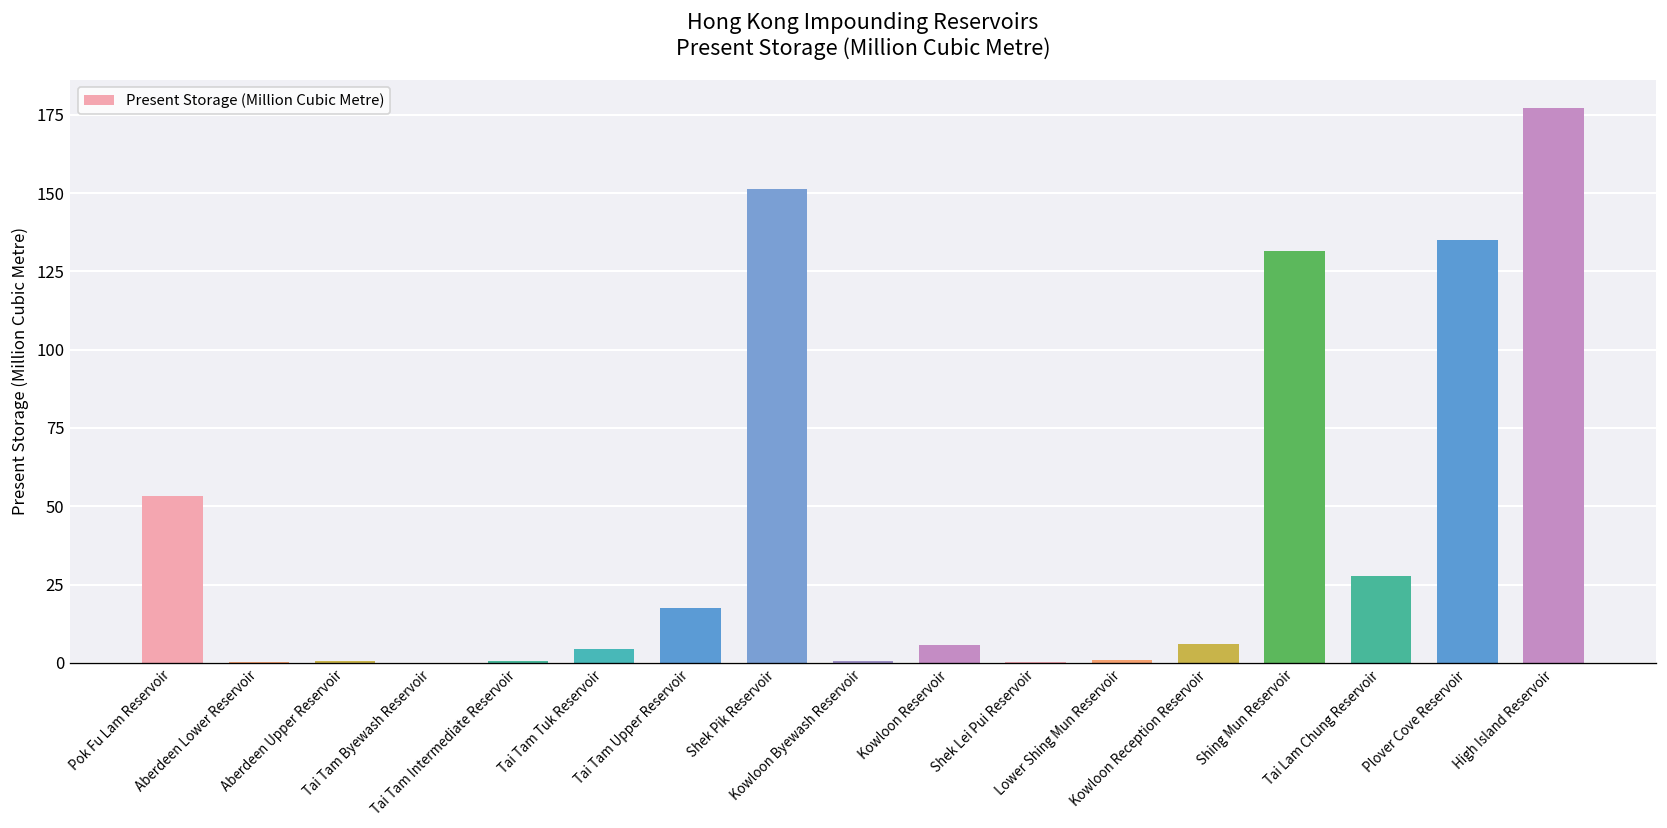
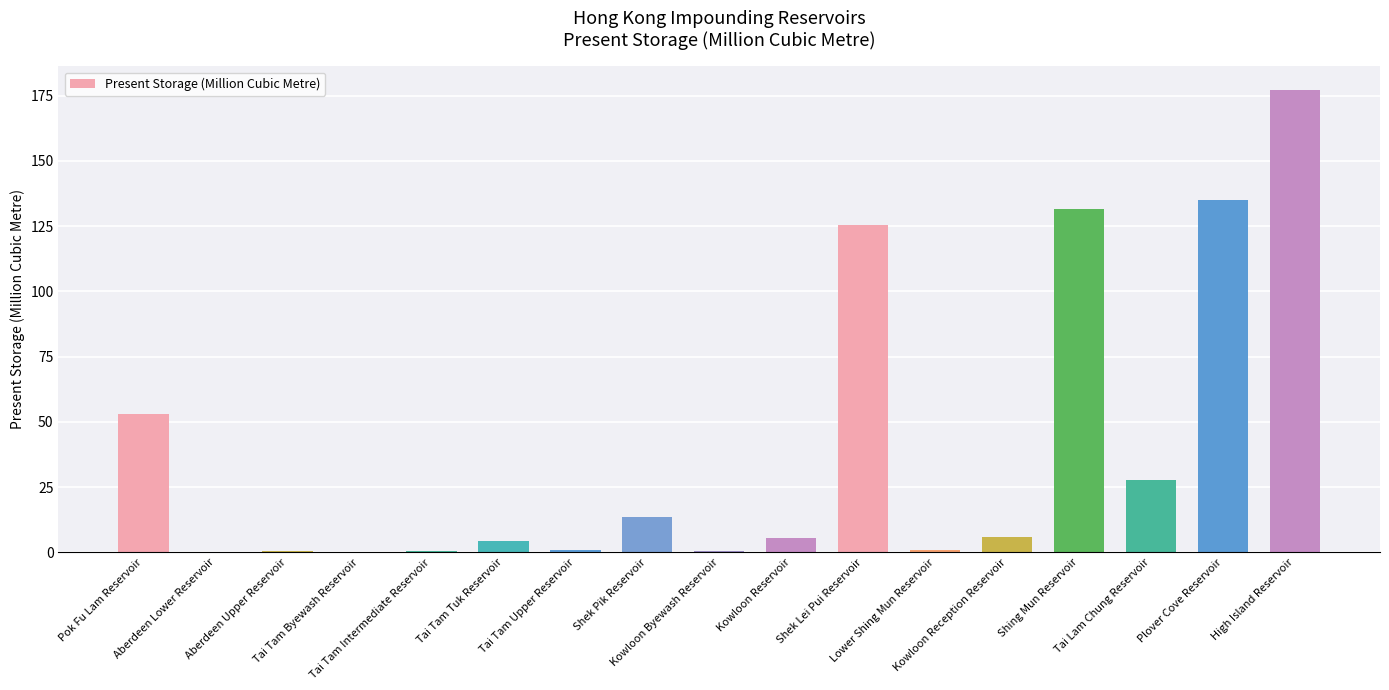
Tai Tam Upper Reservoir: 17 -> 1
Shek Pik Reservoir: 151 -> 14
Shek Lei Pui Reservoir: 0 -> 125
